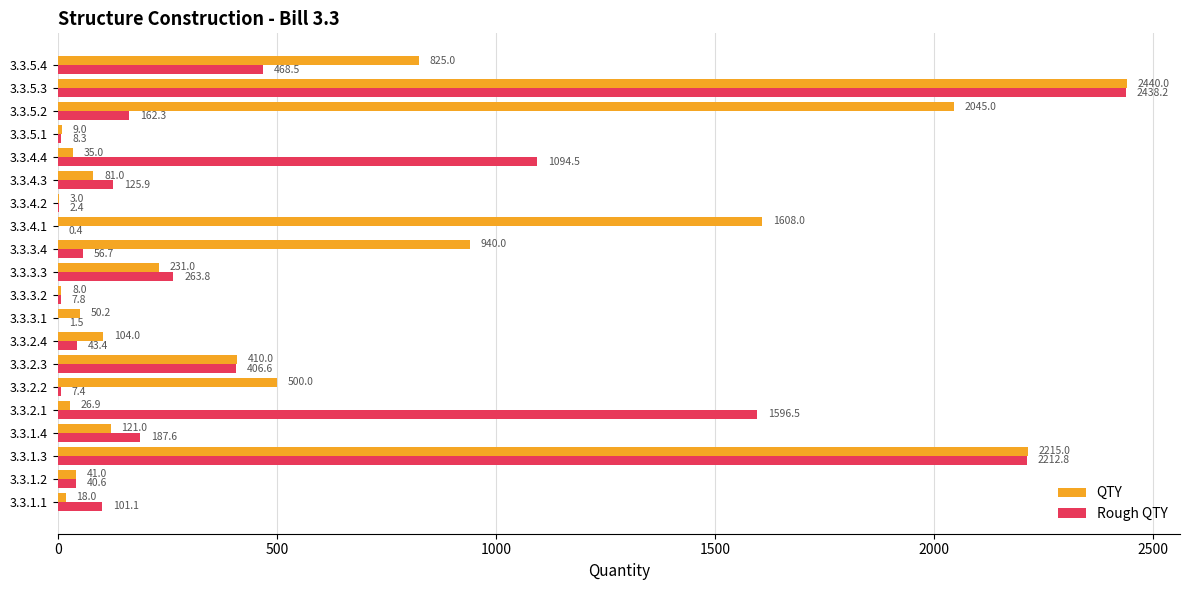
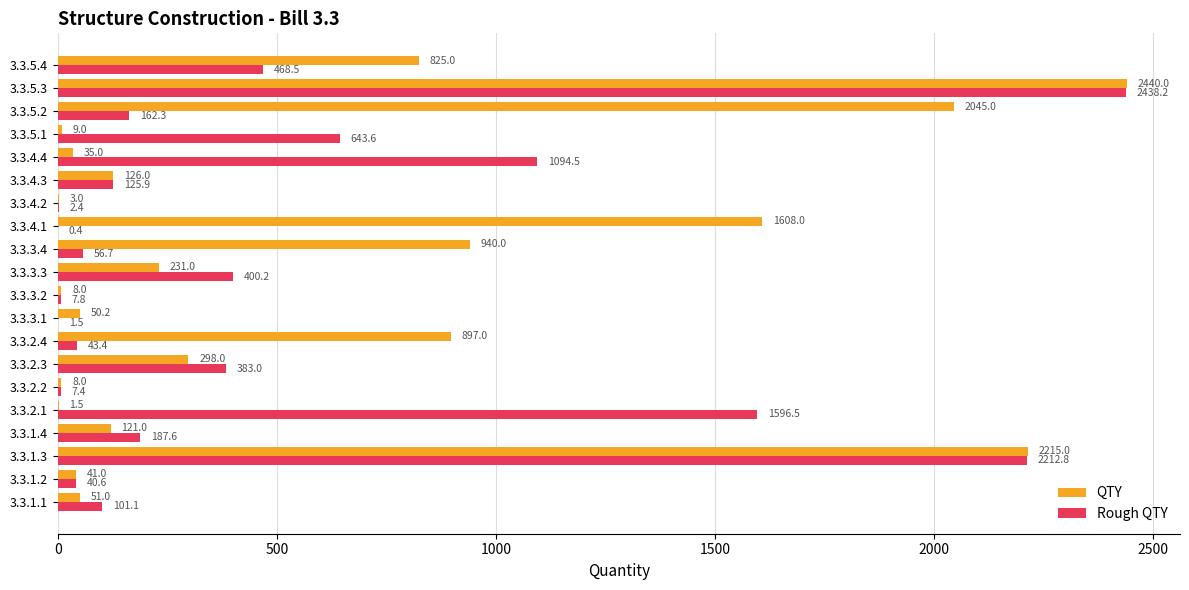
Rough QTY, 3.3.5.1: 8.3 -> 643.6
QTY, 3.3.4.3: 81.0 -> 126.0
Rough QTY, 3.3.3.3: 263.8 -> 400.2
QTY, 3.3.2.4: 104.0 -> 897.0
QTY, 3.3.2.3: 410.0 -> 298.0
Rough QTY, 3.3.2.3: 406.6 -> 383.0
QTY, 3.3.2.2: 500.0 -> 8.0
QTY, 3.3.2.1: 26.9 -> 1.5
QTY, 3.3.1.1: 18.0 -> 51.0
